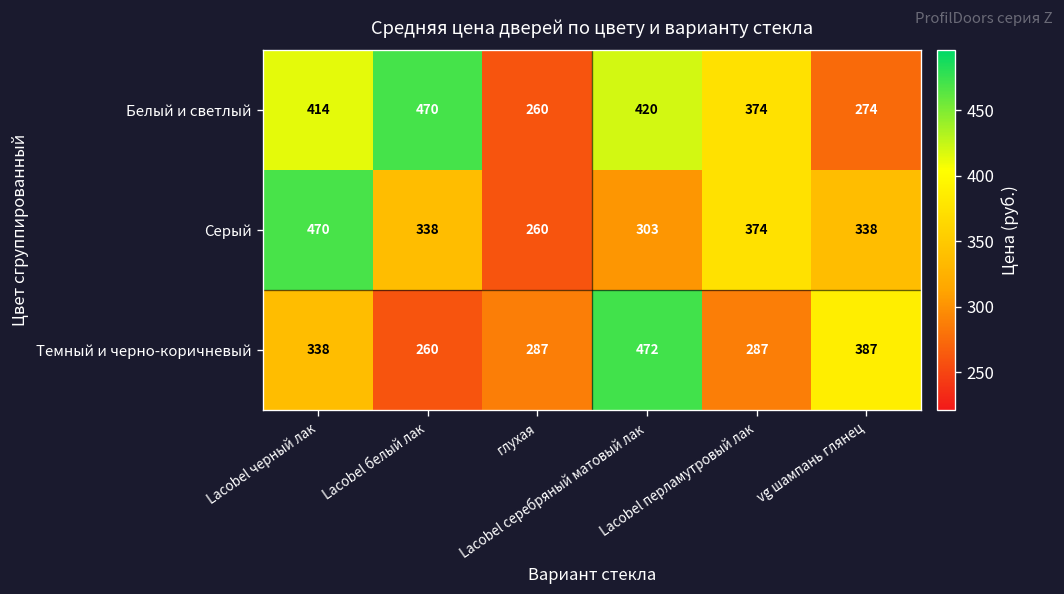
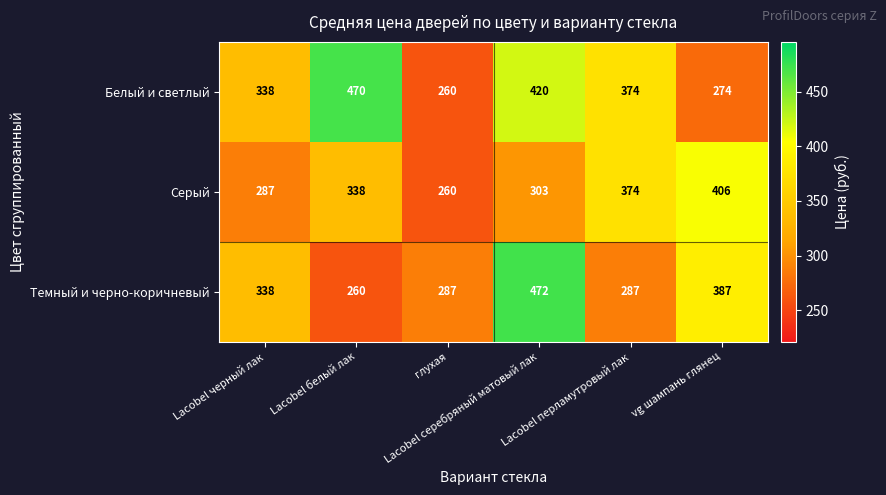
Белый и светлый, Lacobel черный лак: 414 -> 338
Серый, Lacobel черный лак: 470 -> 287
Серый, vg шампань глянец: 338 -> 406
